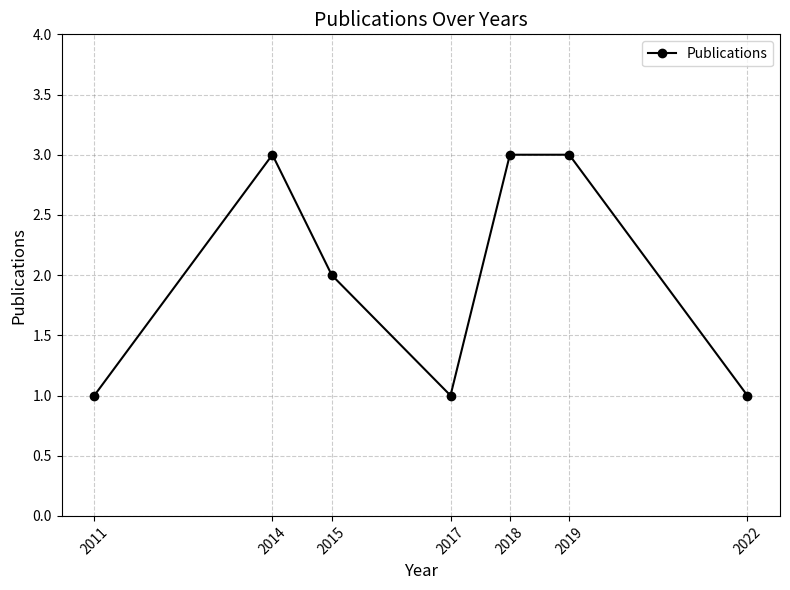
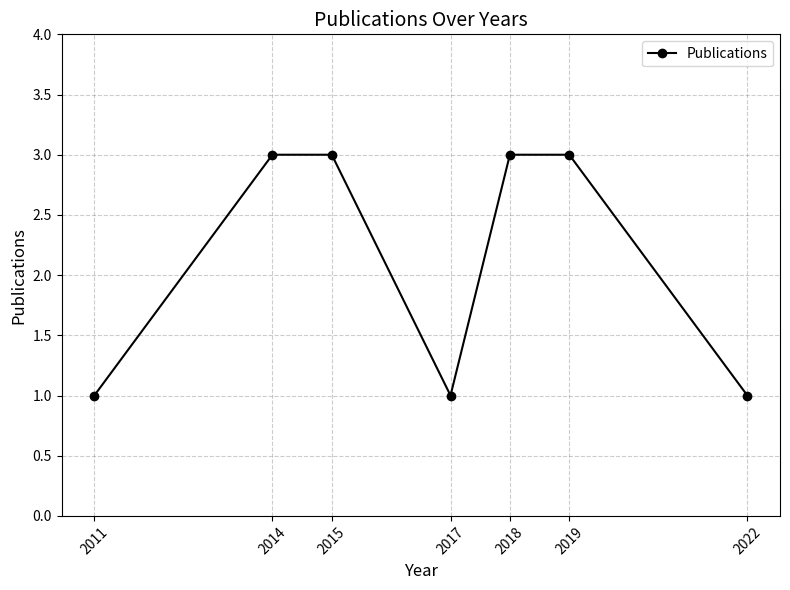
2015: 2 -> 3
